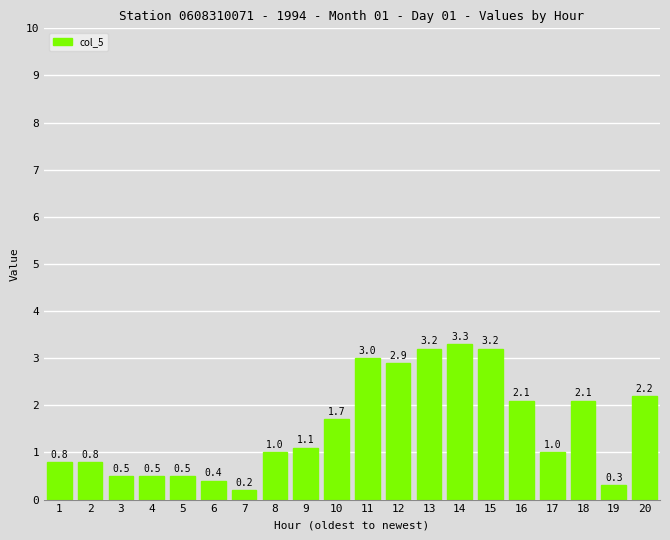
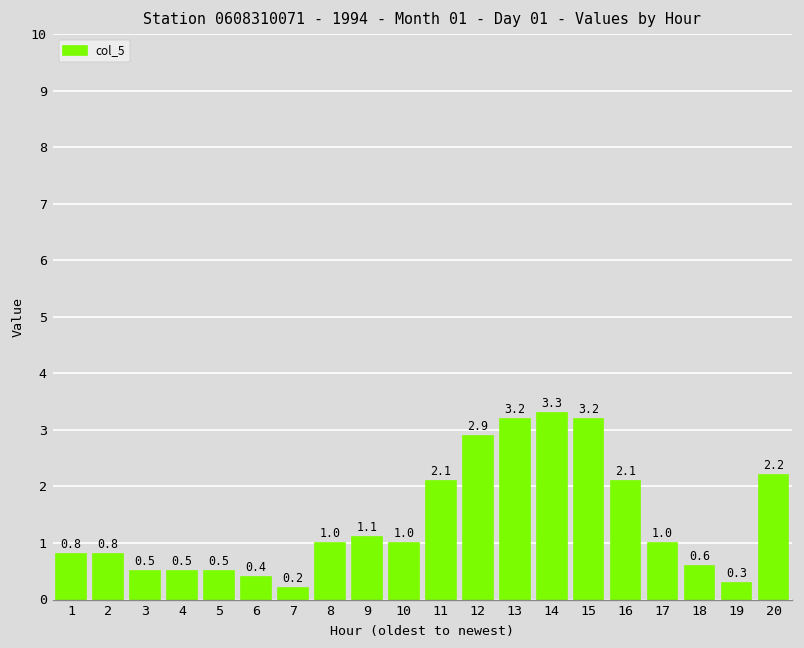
10: 1.7 -> 1.0
11: 3.0 -> 2.1
18: 2.1 -> 0.6
